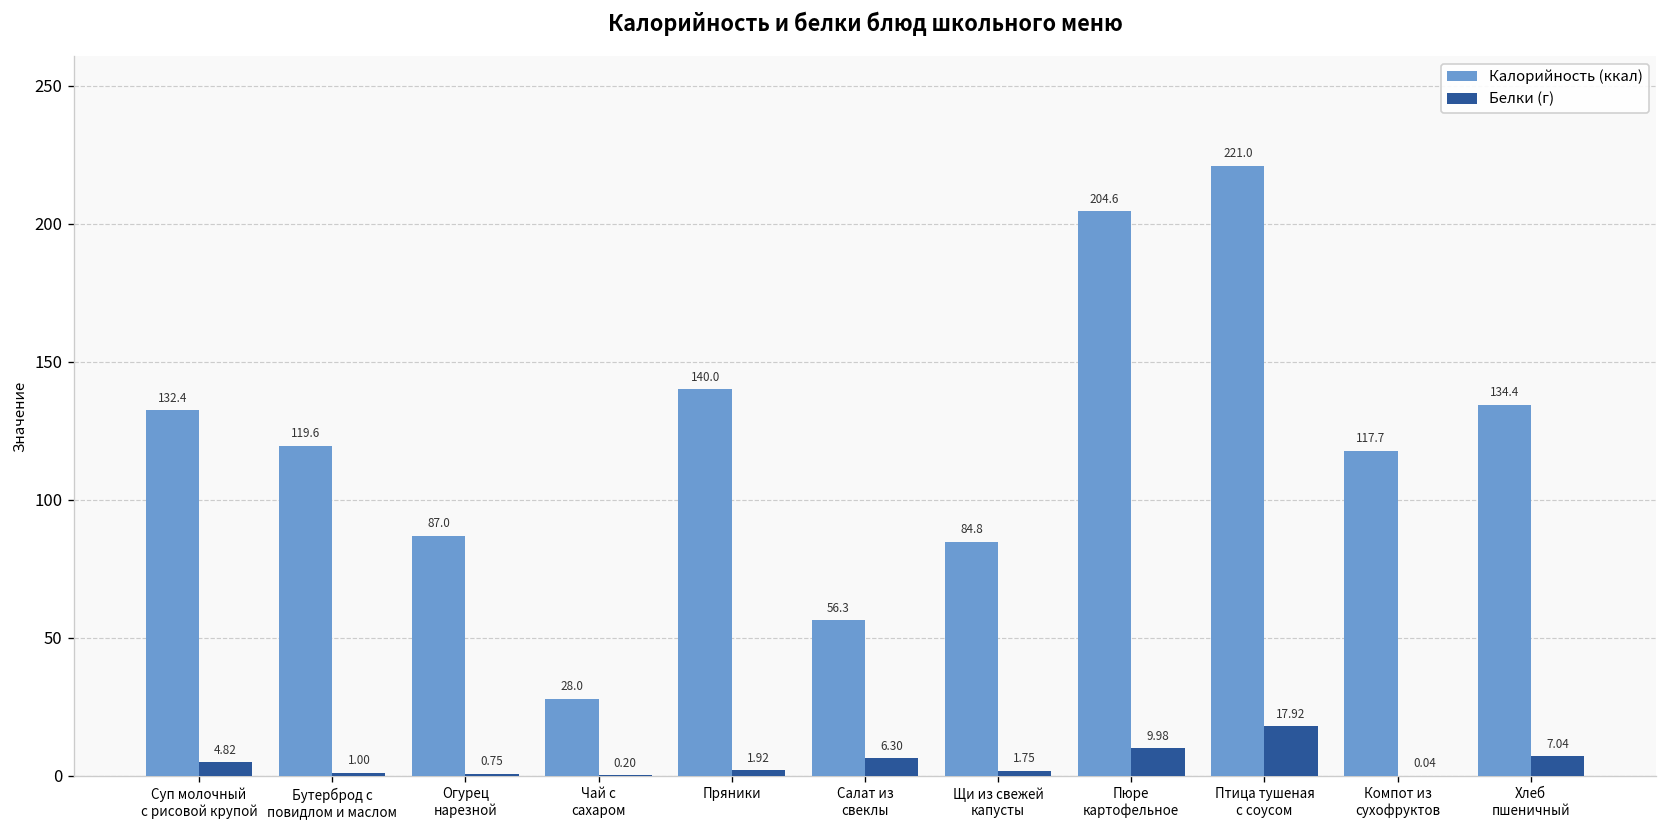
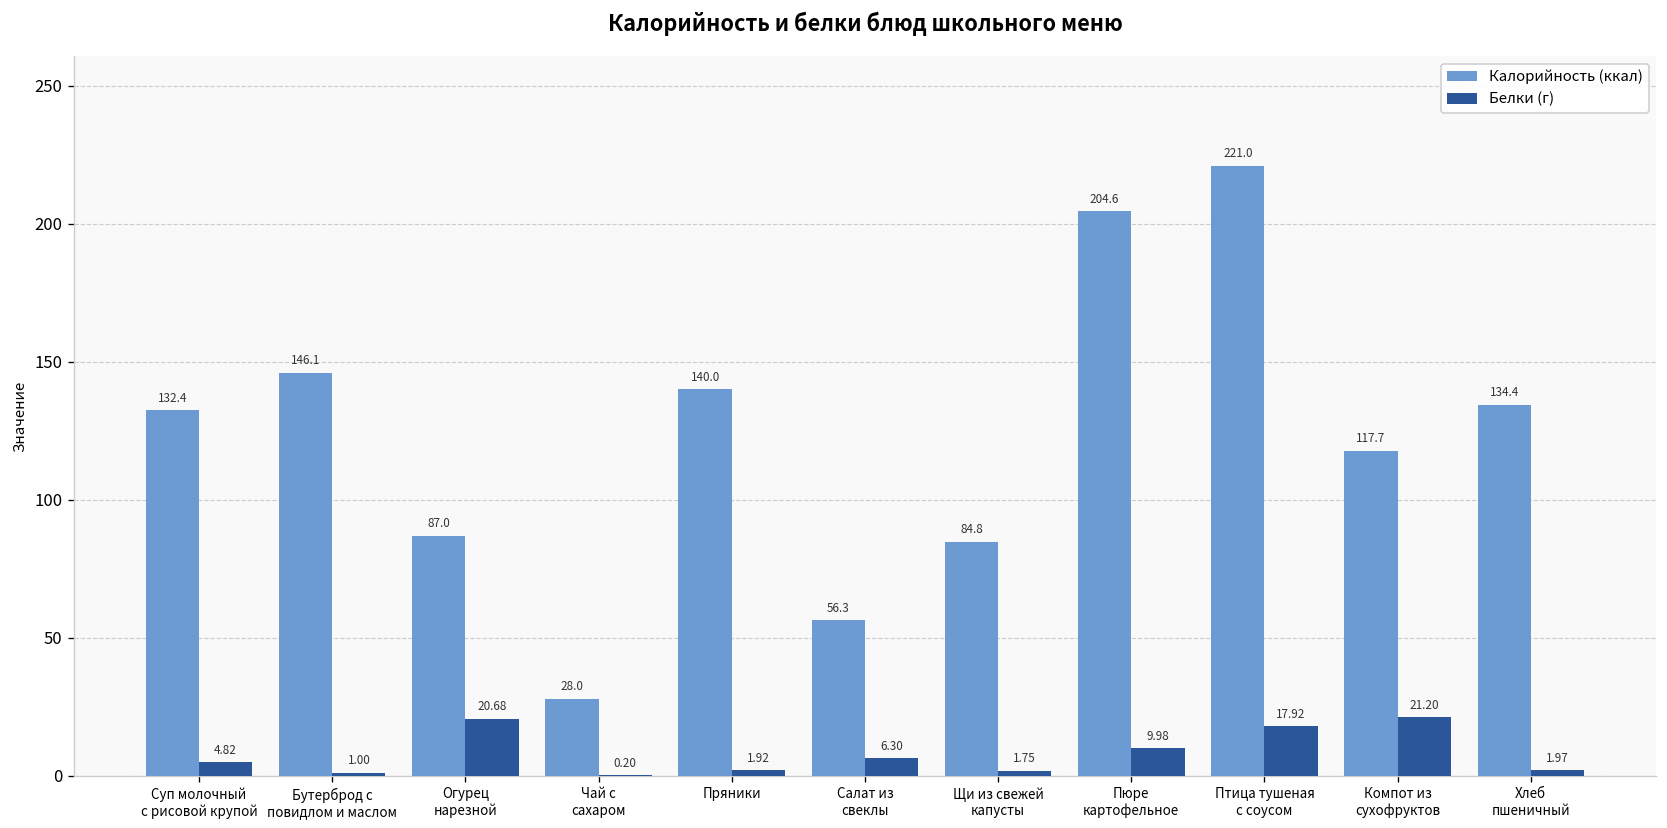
Калорийность (ккал), Бутерброд с повидлом и маслом: 119.6 -> 146.1
Белки (г), Огурец нарезной: 0.75 -> 20.68
Белки (г), Компот из сухофруктов: 0.04 -> 21.20
Белки (г), Хлеб пшеничный: 7.04 -> 1.97
